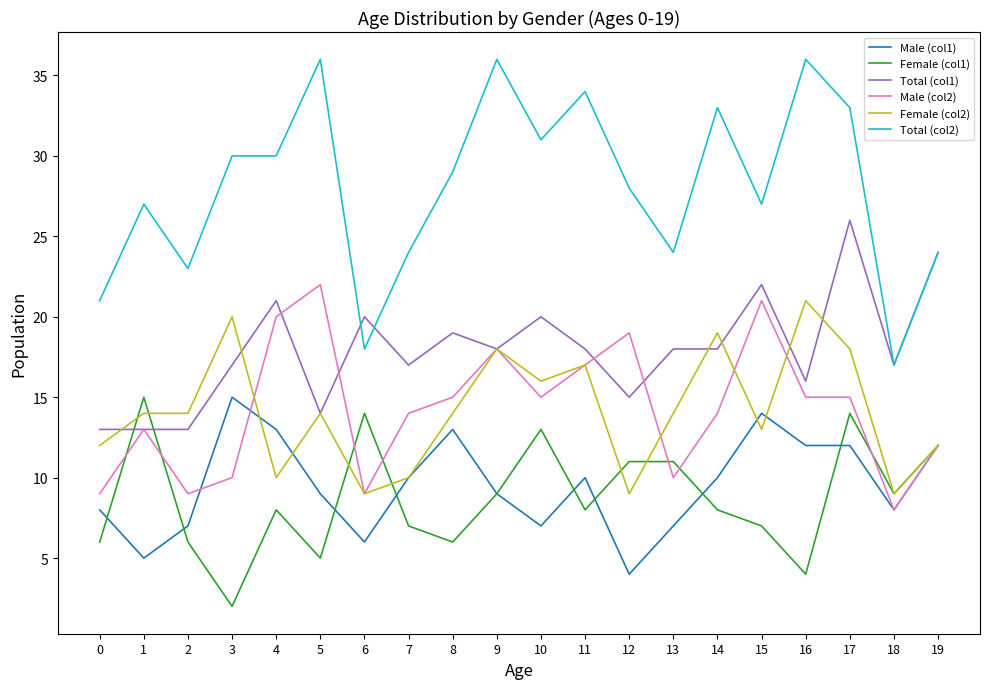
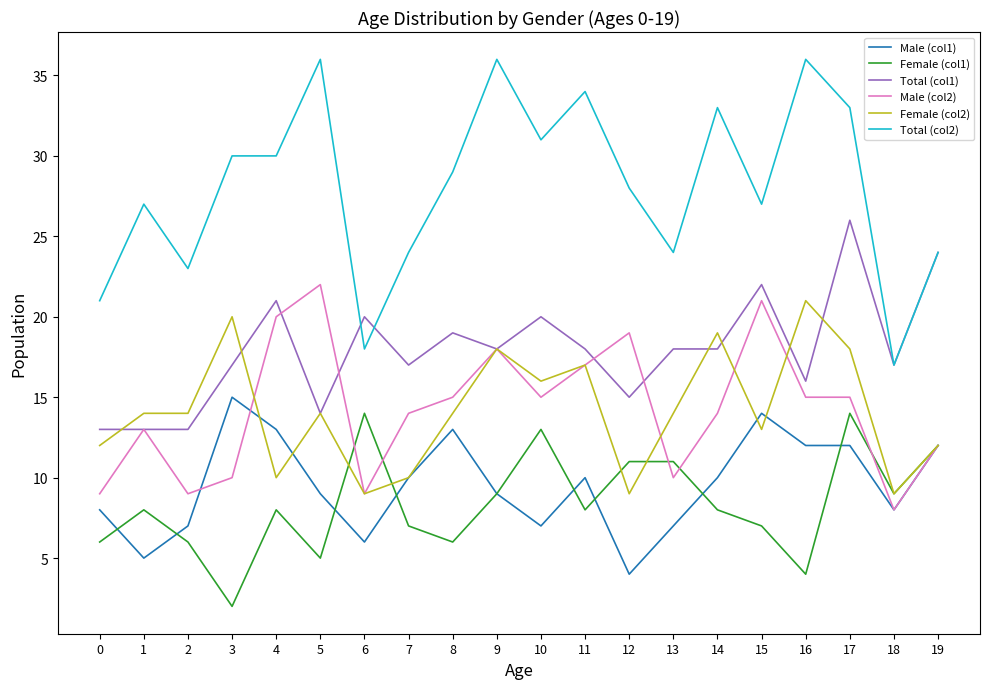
Female (col1), 1: 15 -> 8
